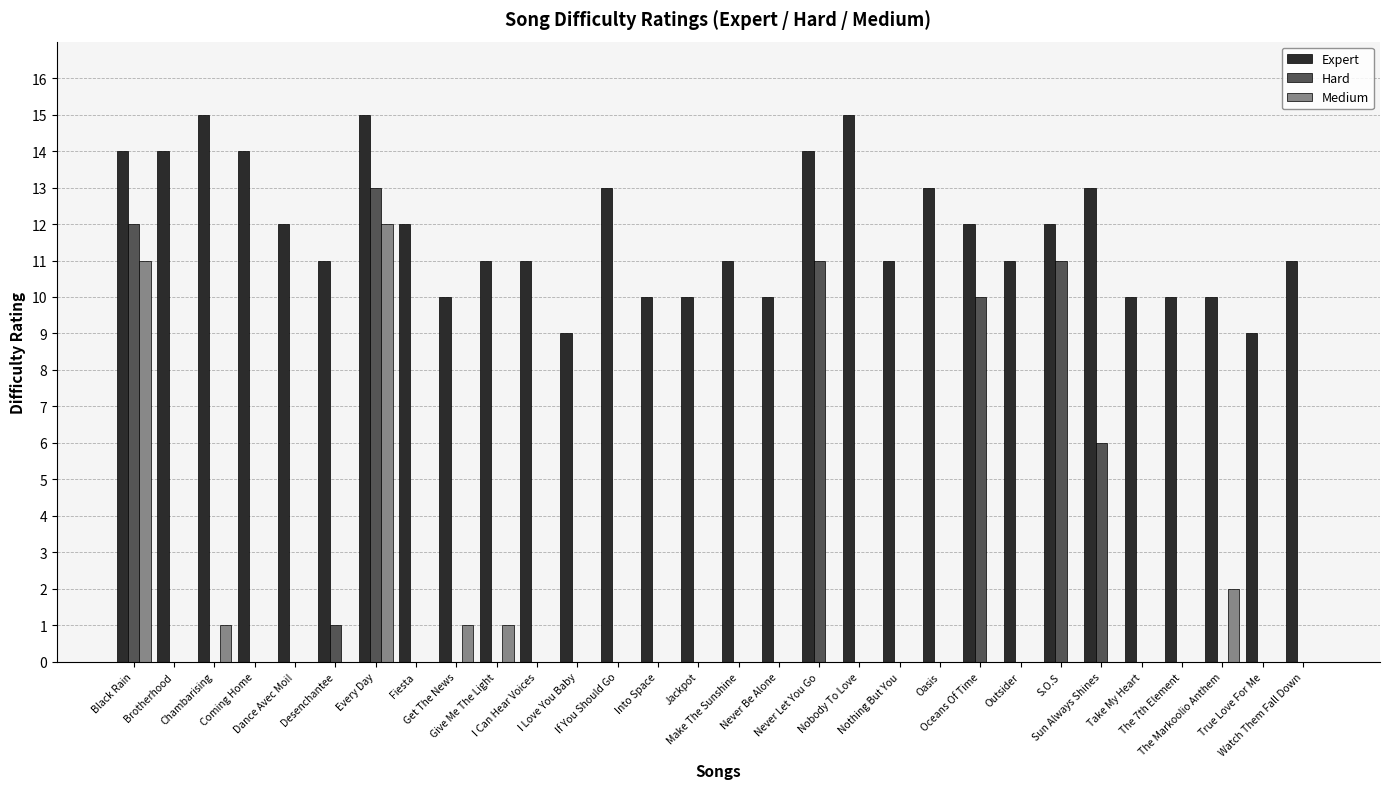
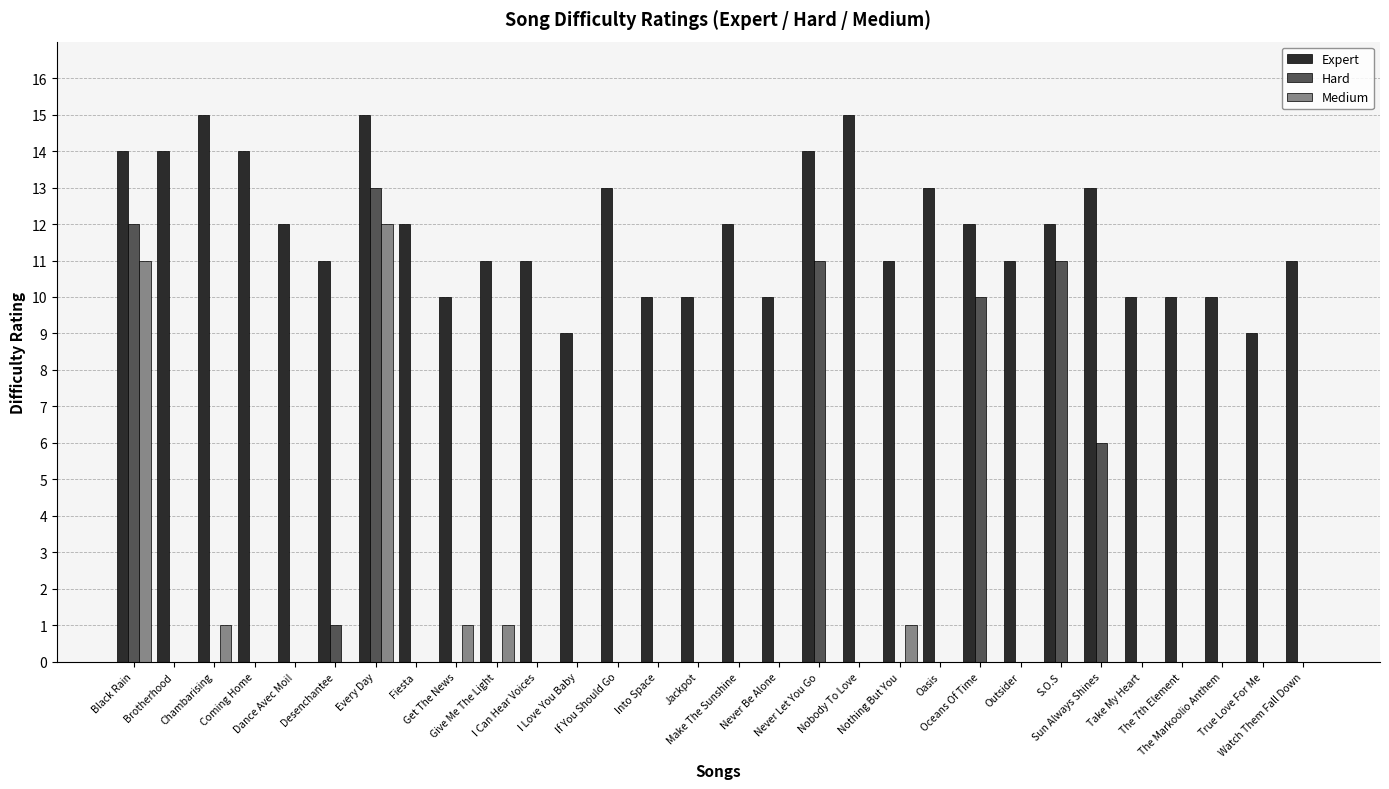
Expert, Make The Sunshine: 11 -> 12
Medium, Nothing But You: 0 -> 1
Medium, The Markoolio Anthem: 2 -> 0
